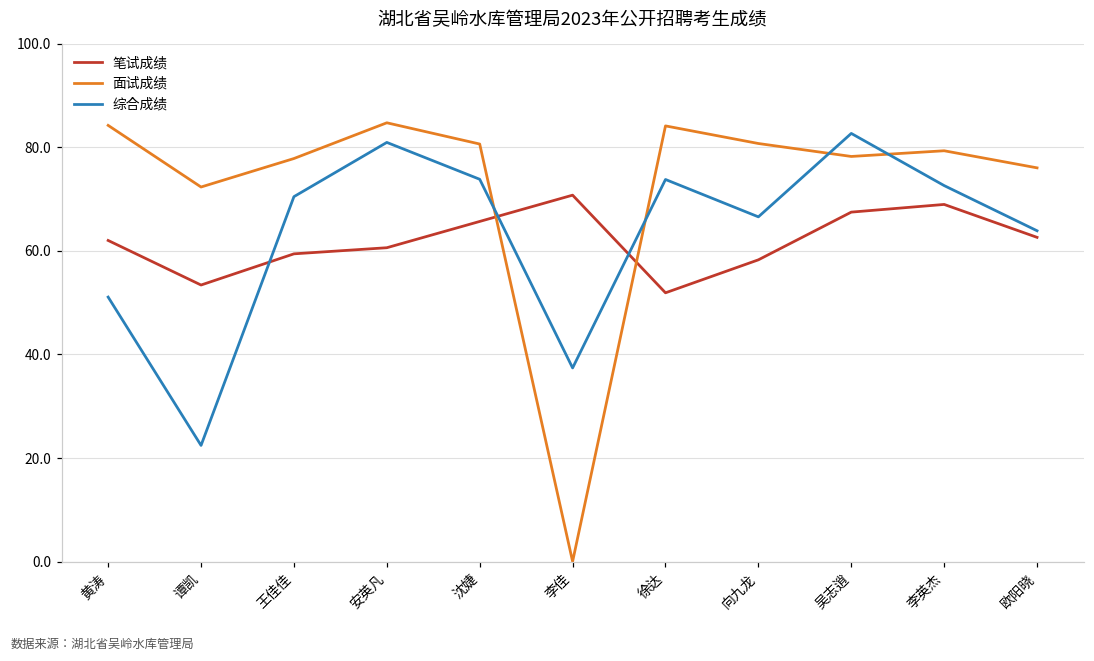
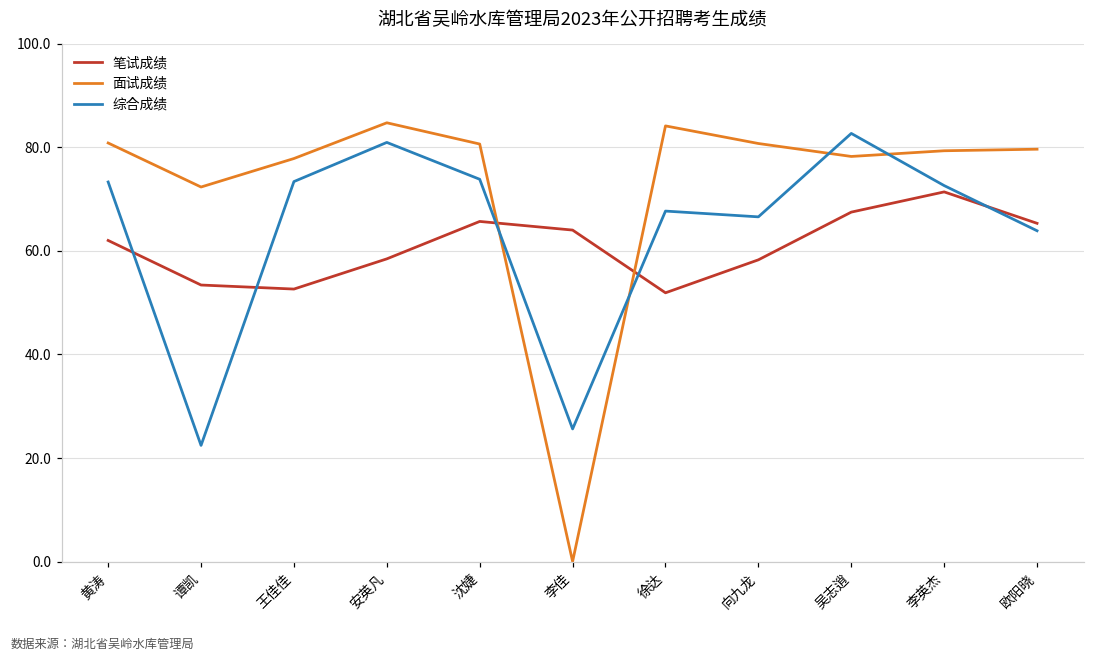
面试成绩, 黄涛: 84 -> 81
综合成绩, 黄涛: 51 -> 73
笔试成绩, 王佳佳: 59 -> 53
综合成绩, 王佳佳: 70 -> 73
笔试成绩, 安英凡: 61 -> 58
笔试成绩, 李佳: 71 -> 64
综合成绩, 李佳: 37 -> 26
综合成绩, 徐达: 74 -> 68
笔试成绩, 李英杰: 69 -> 71
笔试成绩, 欧阳晓: 63 -> 65
面试成绩, 欧阳晓: 76 -> 80
